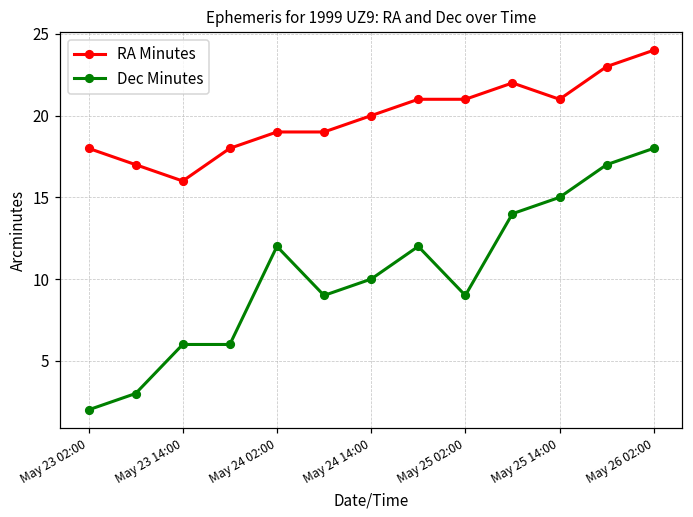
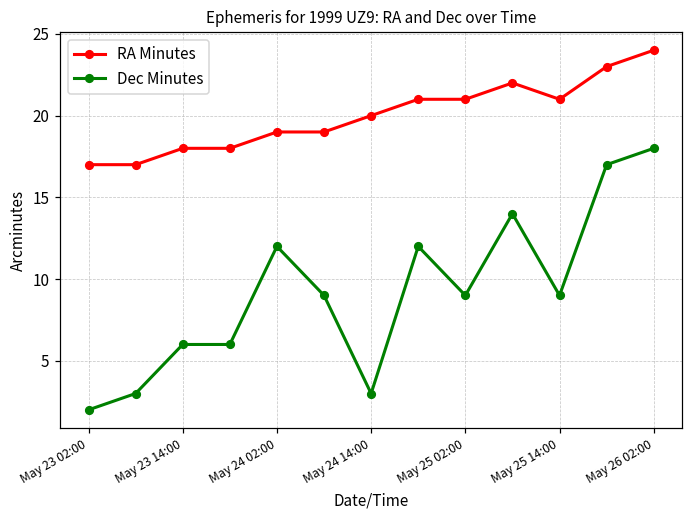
RA Minutes, May 23 02:00: 18 -> 17
RA Minutes, May 23 14:00: 16 -> 18
Dec Minutes, May 24 14:00: 10 -> 3
Dec Minutes, May 25 14:00: 15 -> 9
